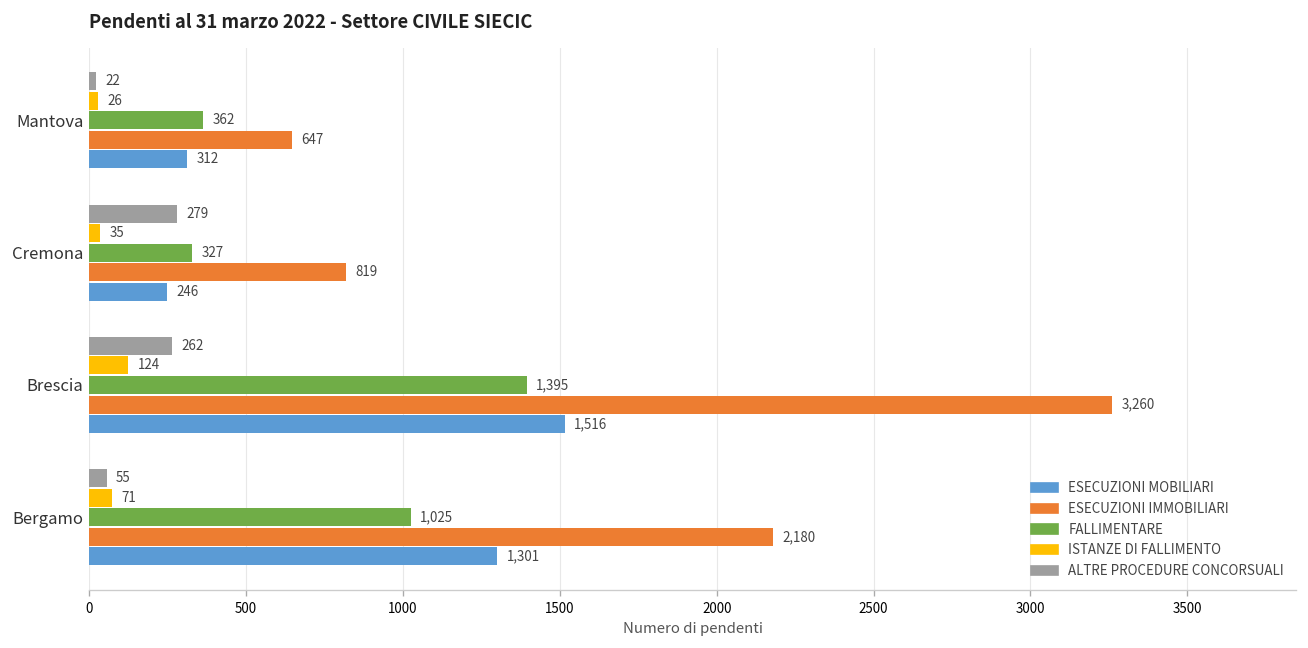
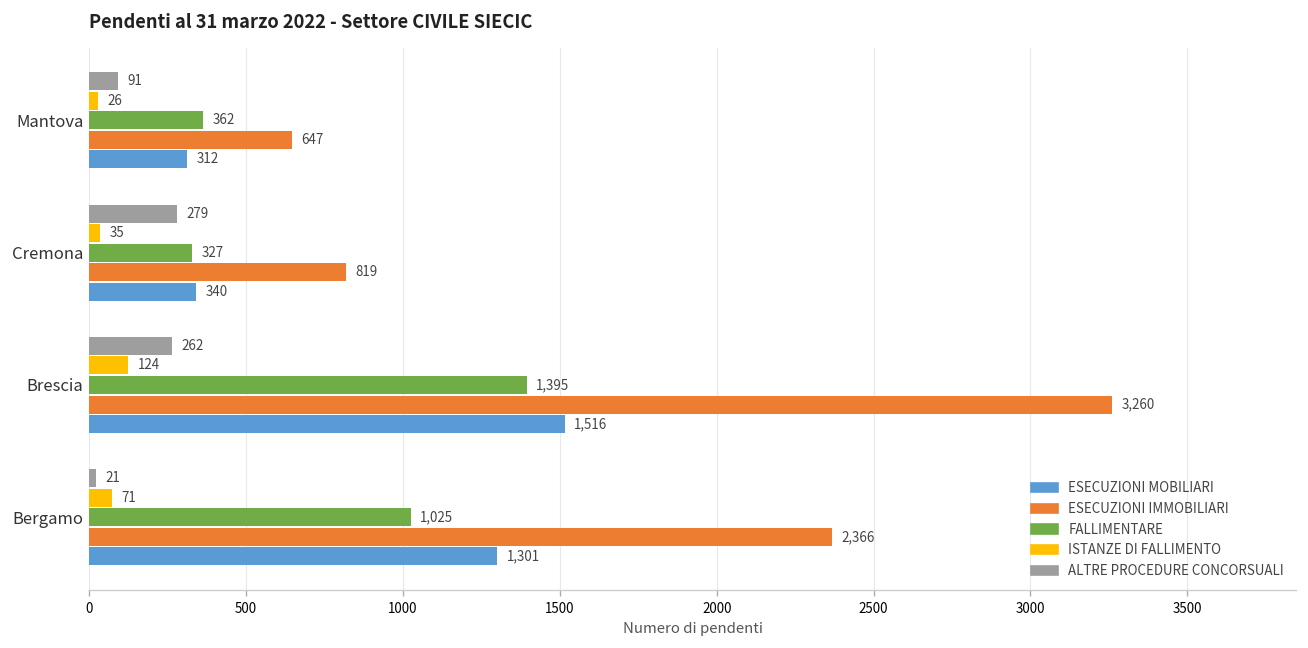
ALTRE PROCEDURE CONCORSUALI, Mantova: 22 -> 91
ESECUZIONI MOBILIARI, Cremona: 246 -> 340
ALTRE PROCEDURE CONCORSUALI, Bergamo: 55 -> 21
ESECUZIONI IMMOBILIARI, Bergamo: 2,180 -> 2,366
